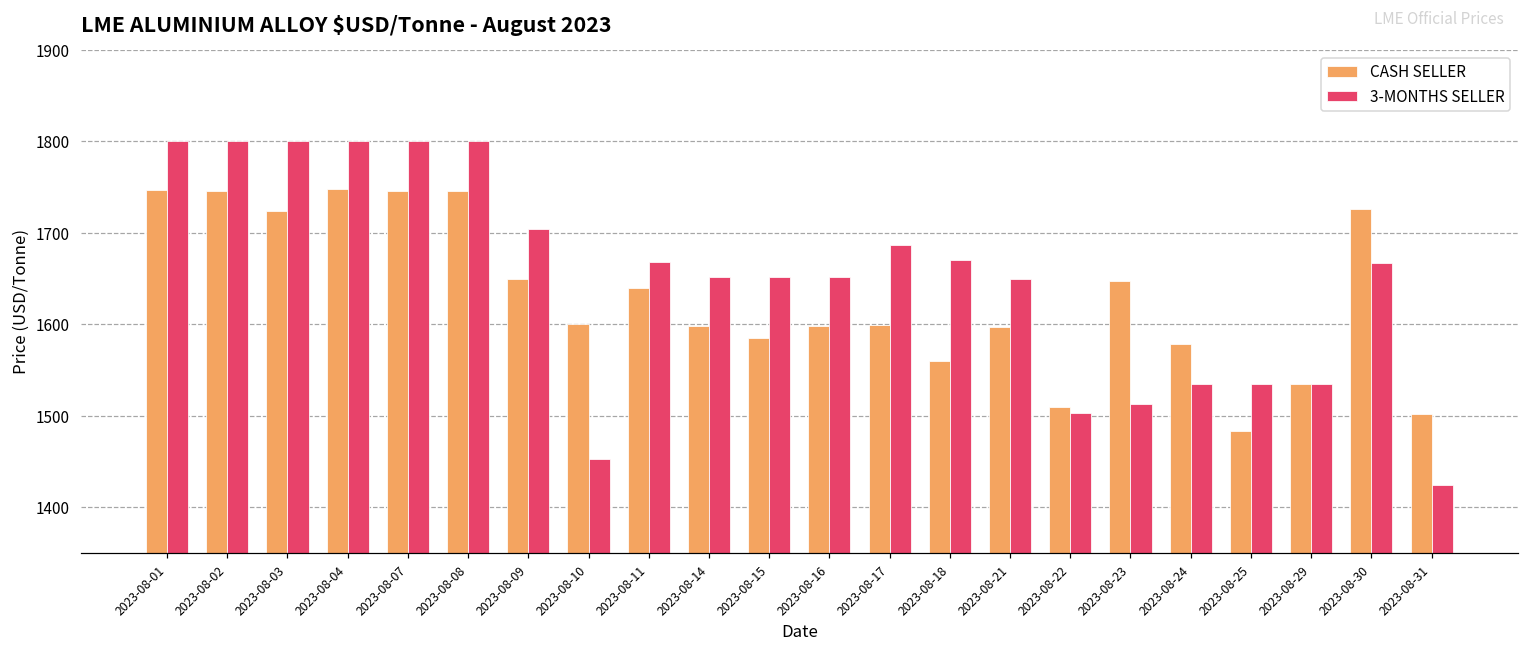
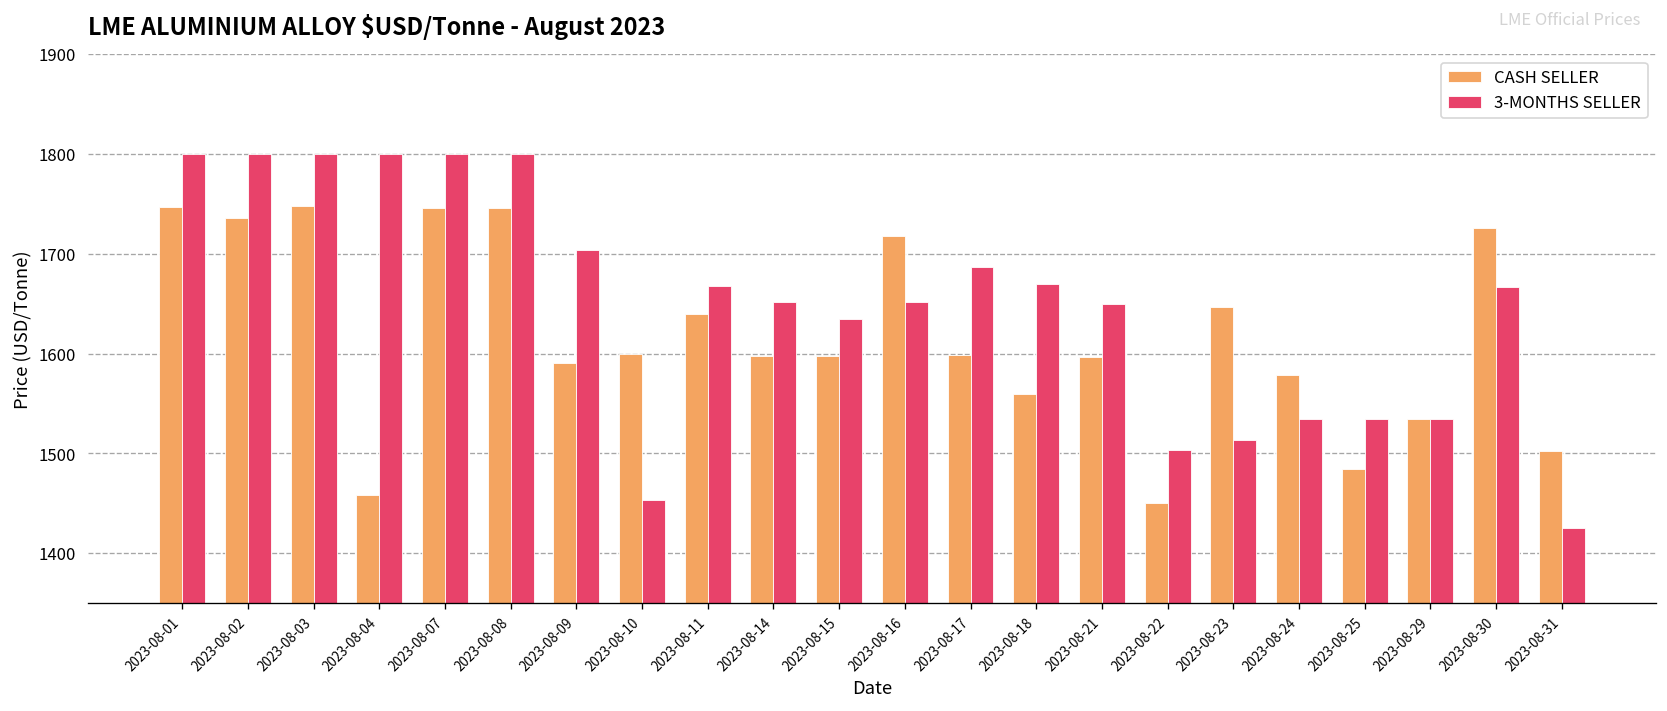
CASH SELLER, 2023-08-02: 1750 -> 1740
CASH SELLER, 2023-08-03: 1720 -> 1750
CASH SELLER, 2023-08-04: 1750 -> 1460
CASH SELLER, 2023-08-09: 1650 -> 1590
CASH SELLER, 2023-08-15: 1590 -> 1600
3-MONTHS SELLER, 2023-08-15: 1650 -> 1640
CASH SELLER, 2023-08-16: 1600 -> 1720
CASH SELLER, 2023-08-22: 1510 -> 1450
